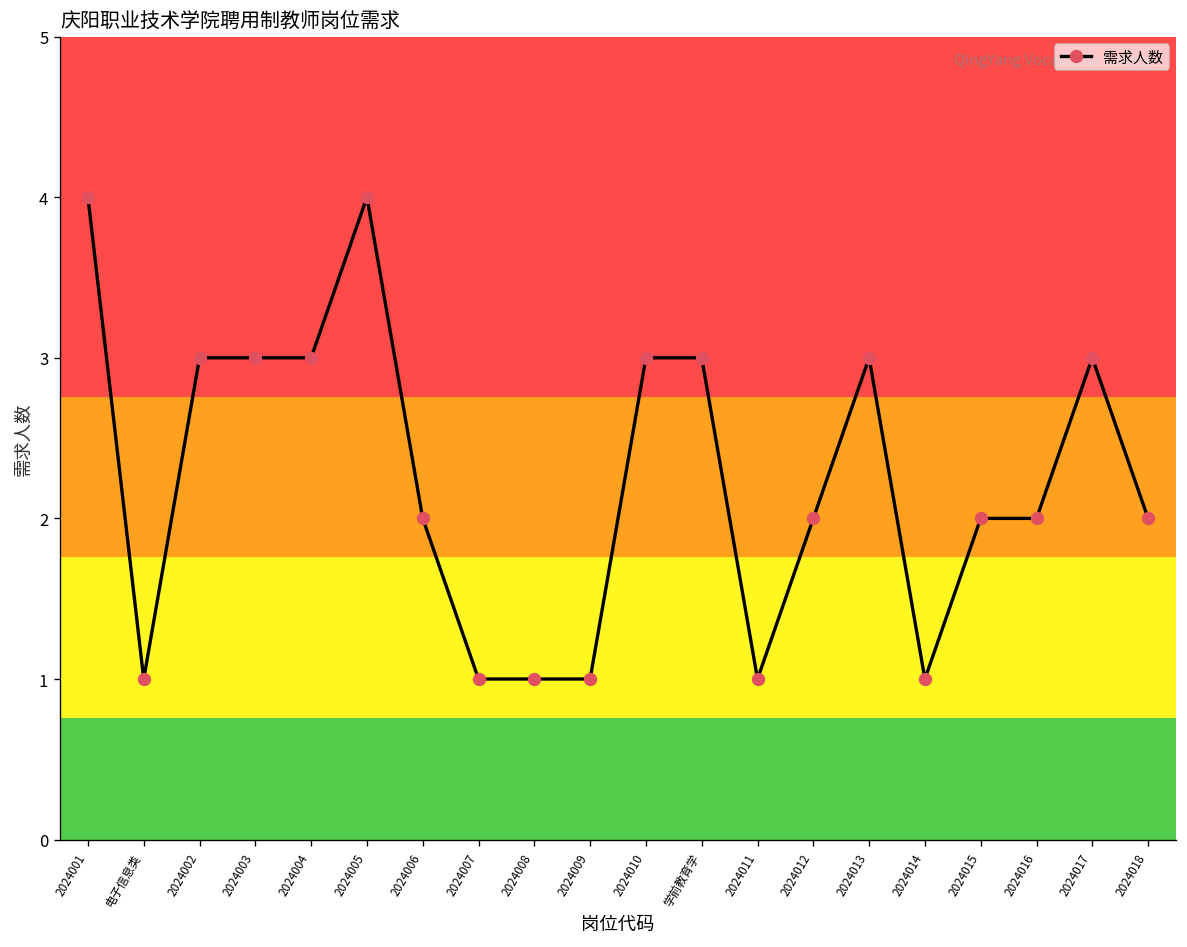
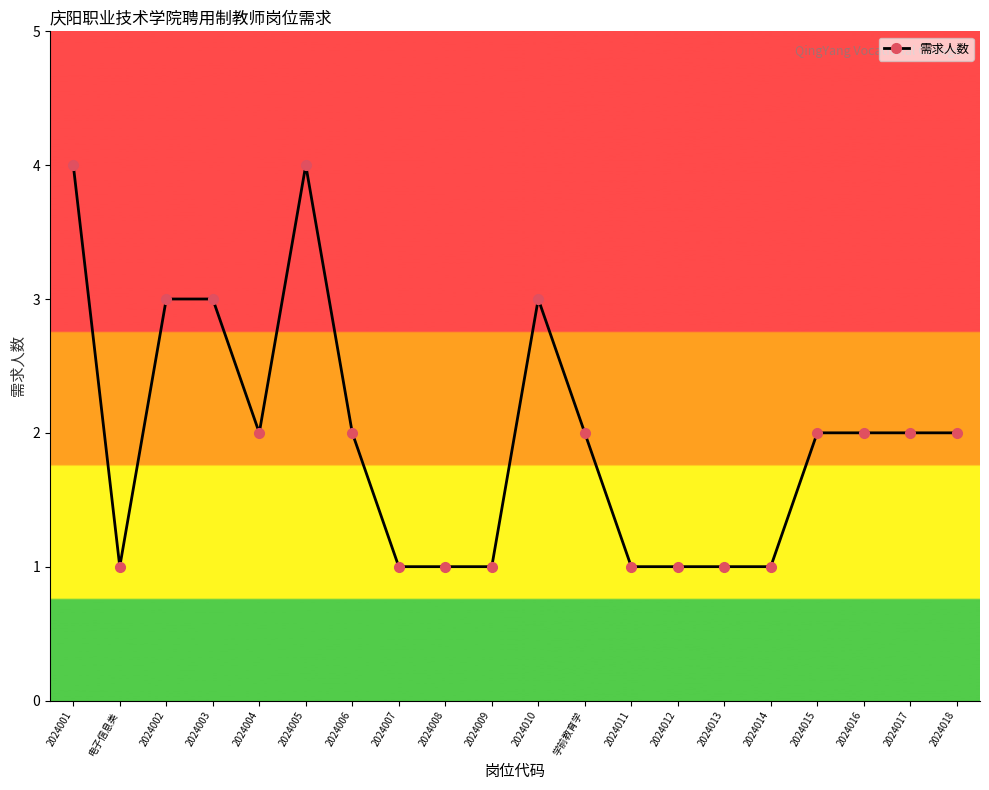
2024004: 3 -> 2
学前教育学: 3 -> 2
2024012: 2 -> 1
2024013: 3 -> 1
2024017: 3 -> 2
